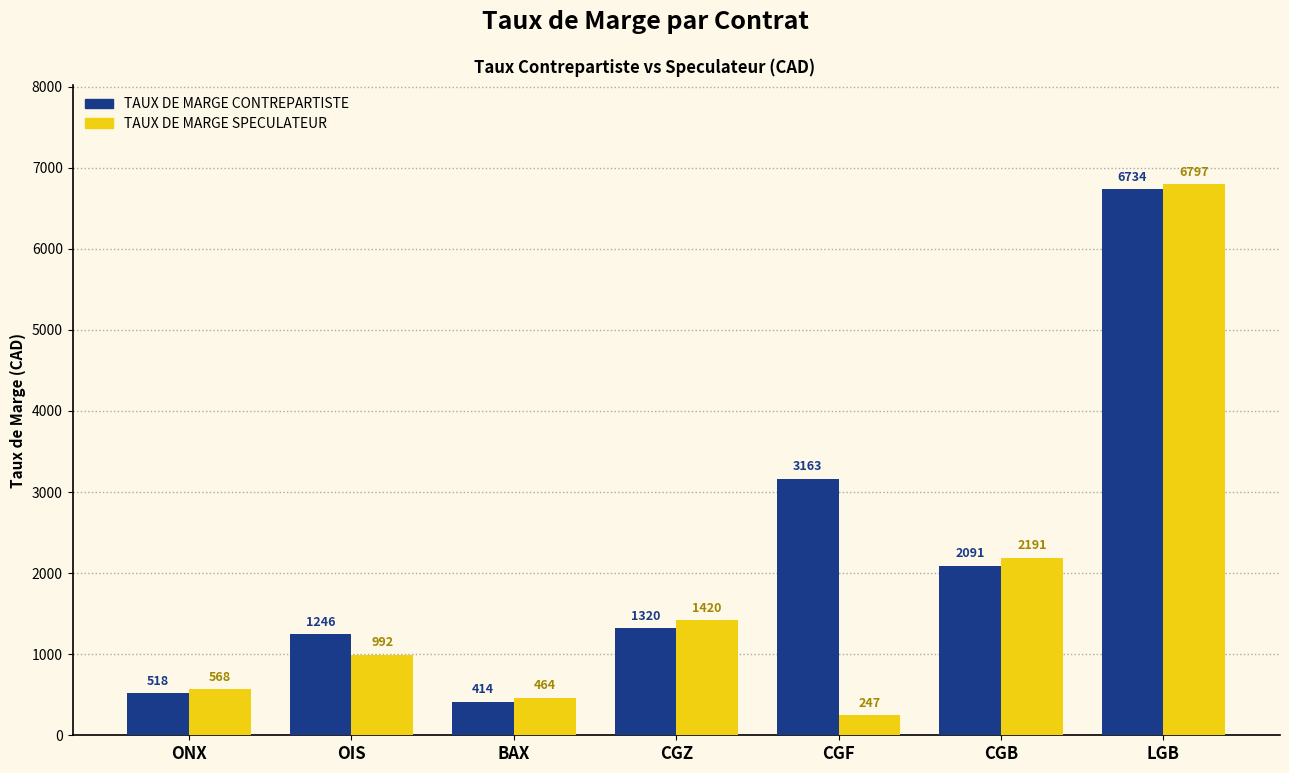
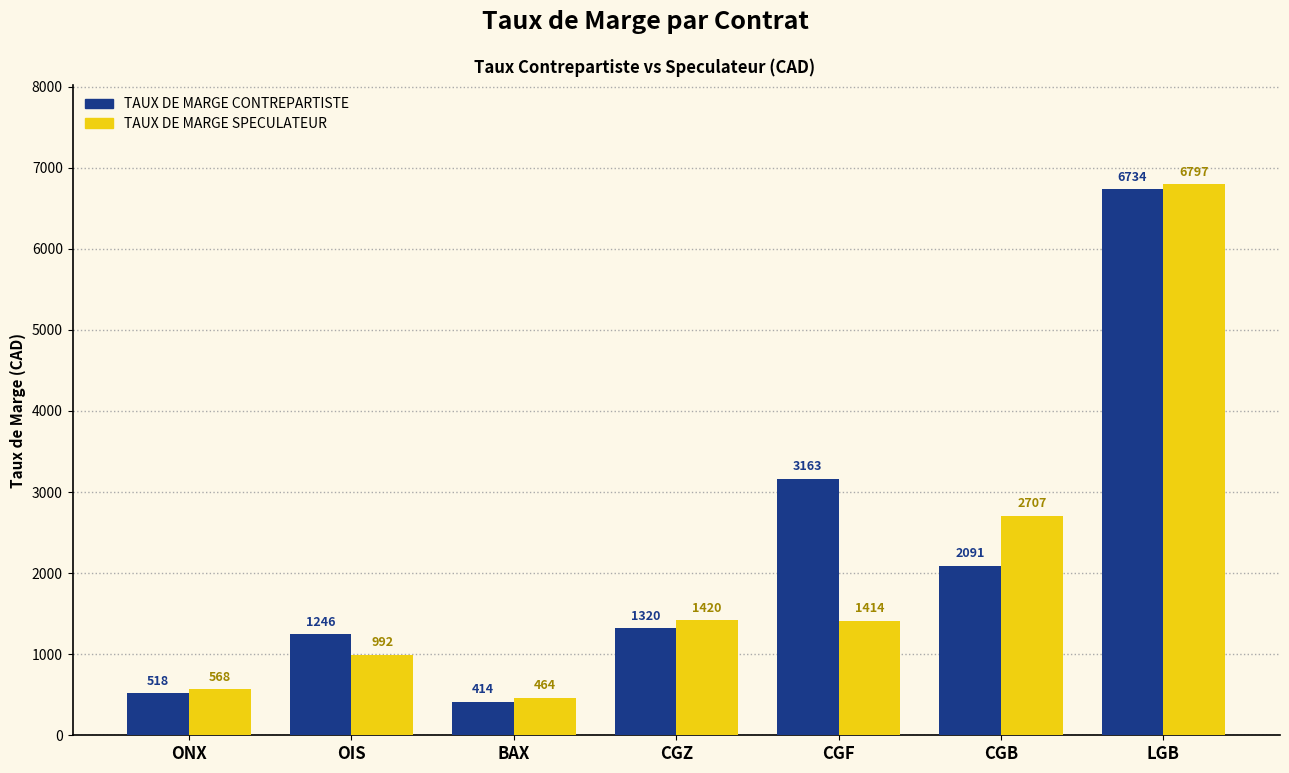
TAUX DE MARGE SPECULATEUR, CGF: 247 -> 1414
TAUX DE MARGE SPECULATEUR, CGB: 2191 -> 2707
